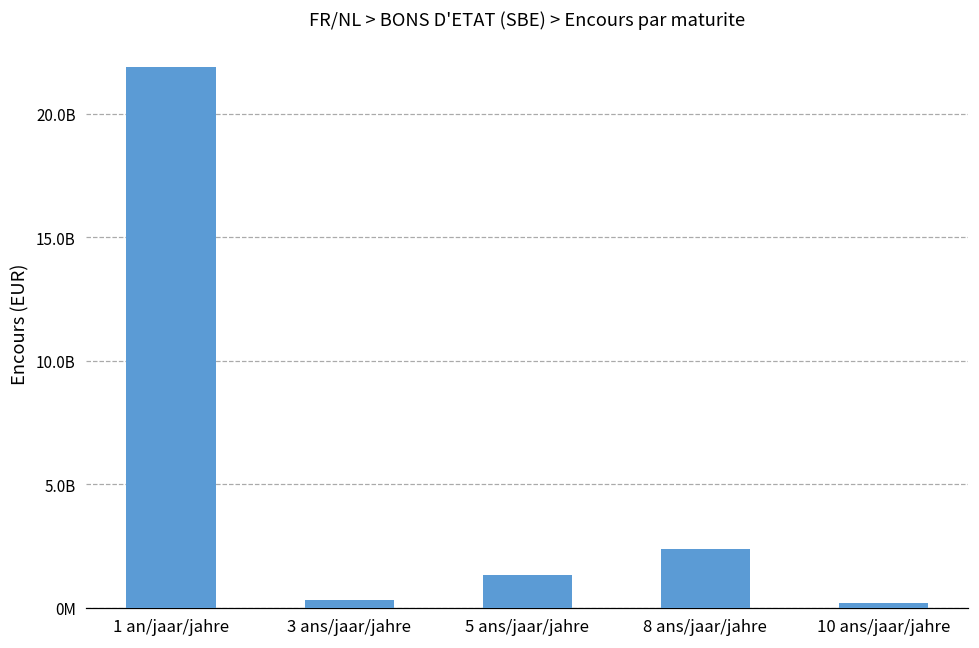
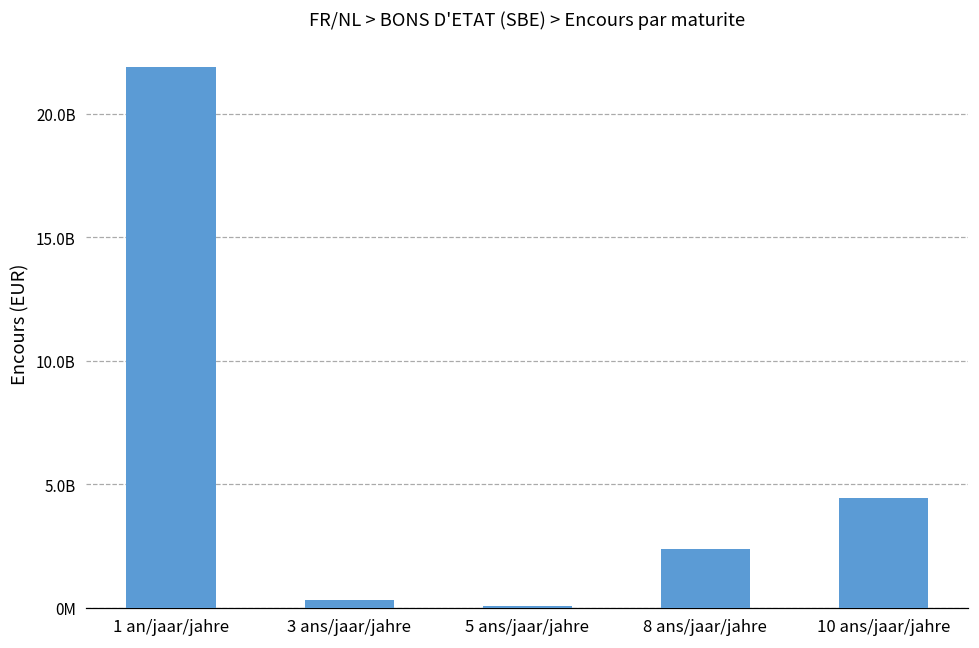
5 ans/jaar/jahre: 1300000000 -> 100000000
10 ans/jaar/jahre: 200000000 -> 4400000000
